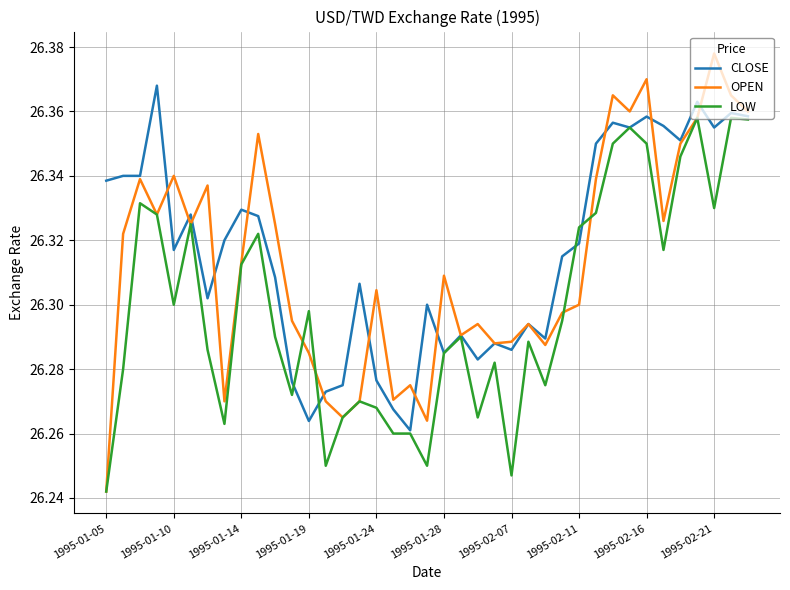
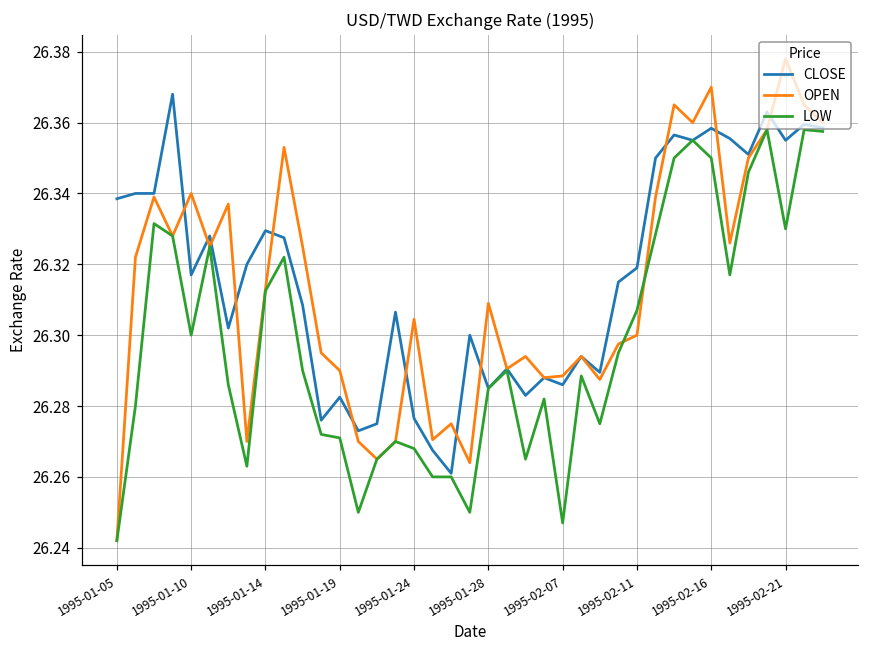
CLOSE, 1995-01-19: 26.264 -> 26.283
OPEN, 1995-01-19: 26.285 -> 26.290
LOW, 1995-01-19: 26.298 -> 26.271
LOW, 1995-02-11: 26.324 -> 26.307
